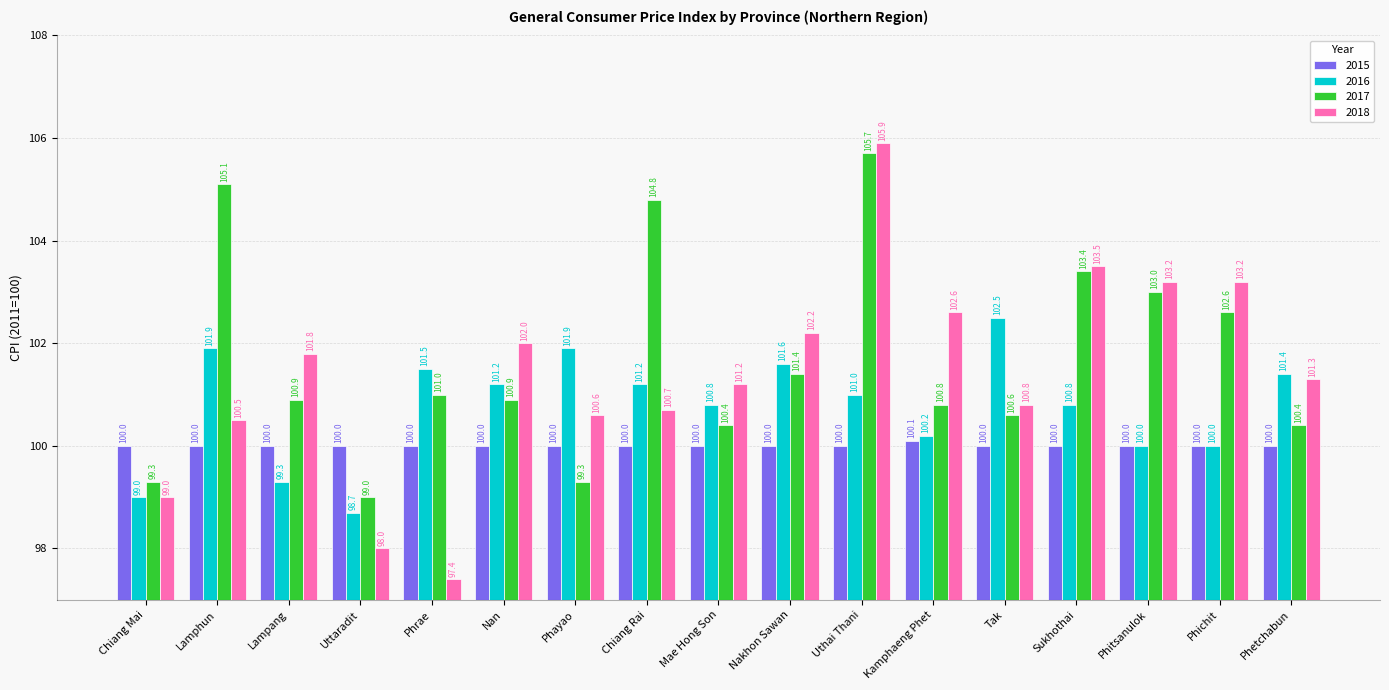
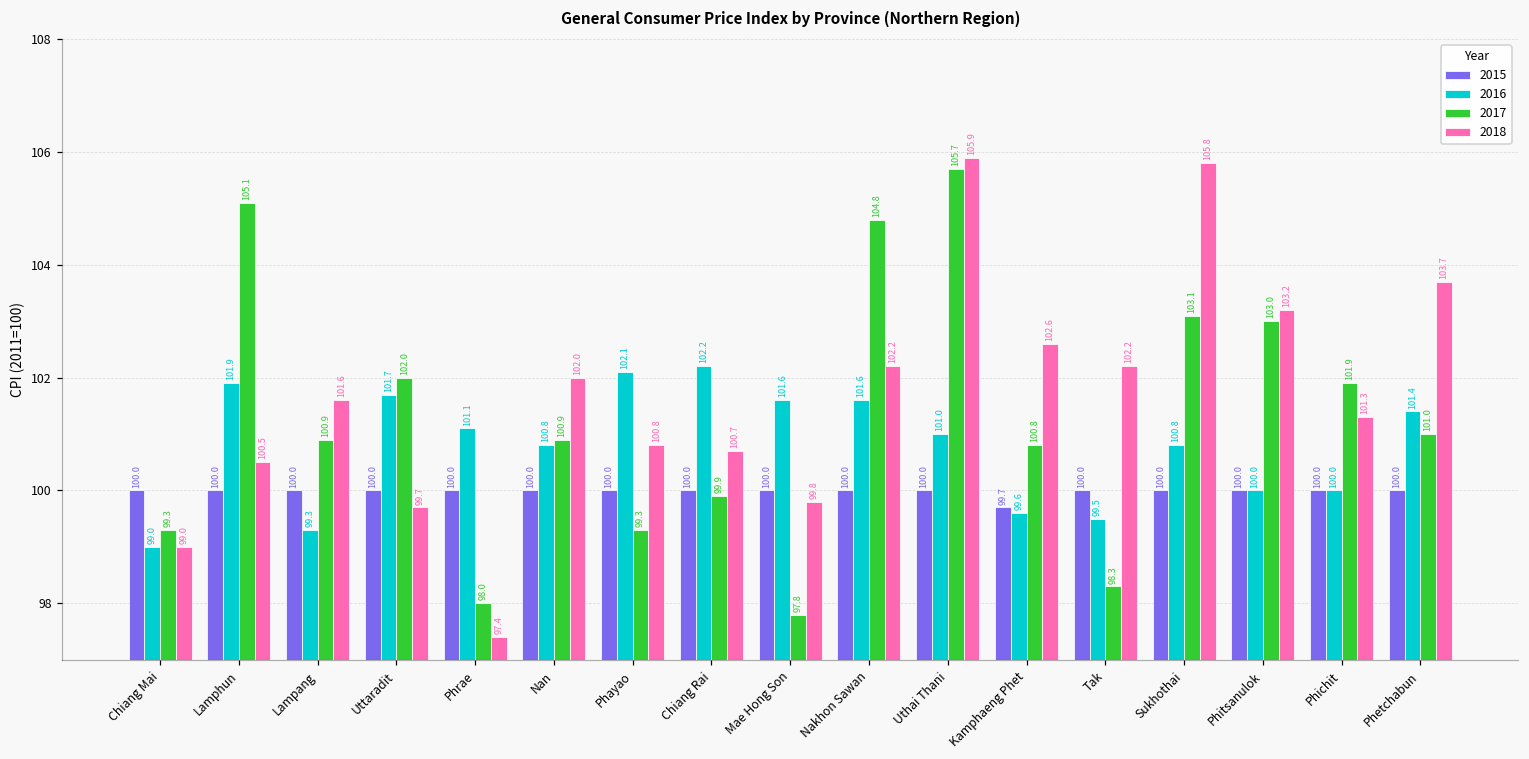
2018, Lampang: 101.8 -> 101.6
2016, Uttaradit: 98.7 -> 101.7
2017, Uttaradit: 99.0 -> 102.0
2018, Uttaradit: 98.0 -> 99.7
2016, Phrae: 101.5 -> 101.1
2017, Phrae: 101.0 -> 98.0
2016, Nan: 101.2 -> 100.8
2016, Phayao: 101.9 -> 102.1
2018, Phayao: 100.6 -> 100.8
2016, Chiang Rai: 101.2 -> 102.2
2017, Chiang Rai: 104.8 -> 99.9
2016, Mae Hong Son: 100.8 -> 101.6
2017, Mae Hong Son: 100.4 -> 97.8
2018, Mae Hong Son: 101.2 -> 99.8
2017, Nakhon Sawan: 101.4 -> 104.8
2015, Kamphaeng Phet: 100.1 -> 99.7
2016, Kamphaeng Phet: 100.2 -> 99.6
2016, Tak: 102.5 -> 99.5
2017, Tak: 100.6 -> 98.3
2018, Tak: 100.8 -> 102.2
2017, Sukhothai: 103.4 -> 103.1
2018, Sukhothai: 103.5 -> 105.8
2017, Phichit: 102.6 -> 101.9
2018, Phichit: 103.2 -> 101.3
2017, Phetchabun: 100.4 -> 101.0
2018, Phetchabun: 101.3 -> 103.7
